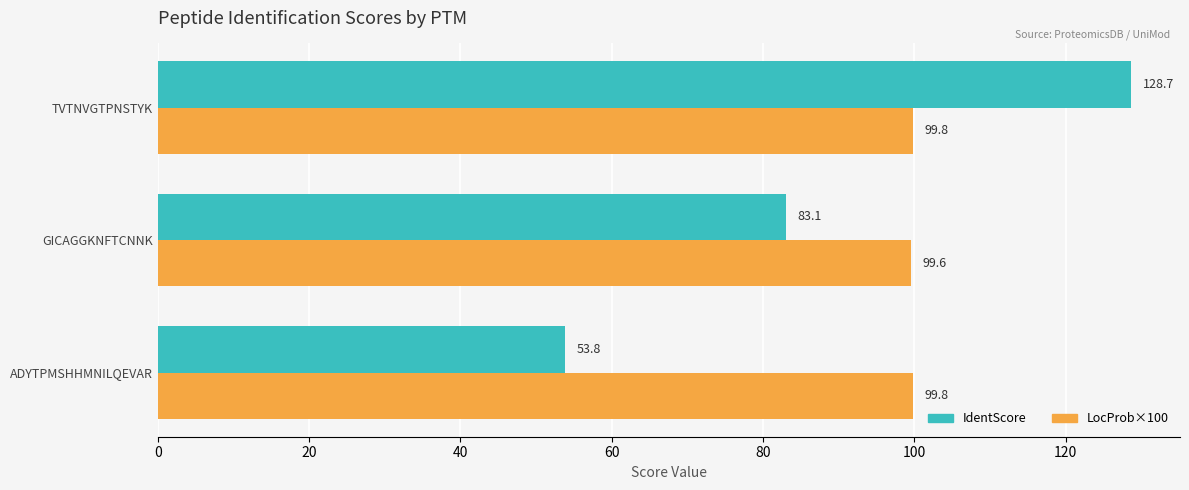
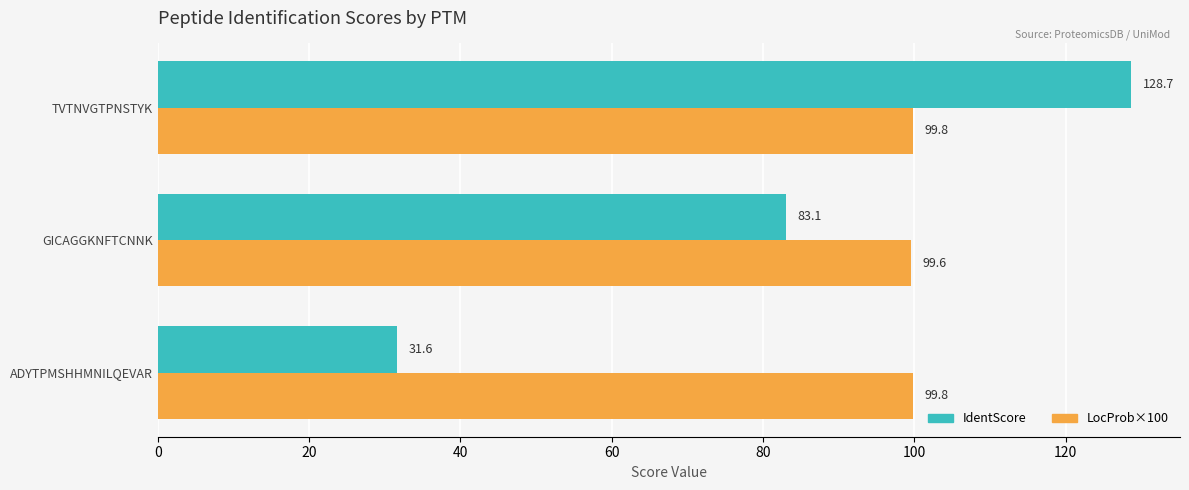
IdentScore, ADYTPMSHHMNILQEVAR: 53.8 -> 31.6
